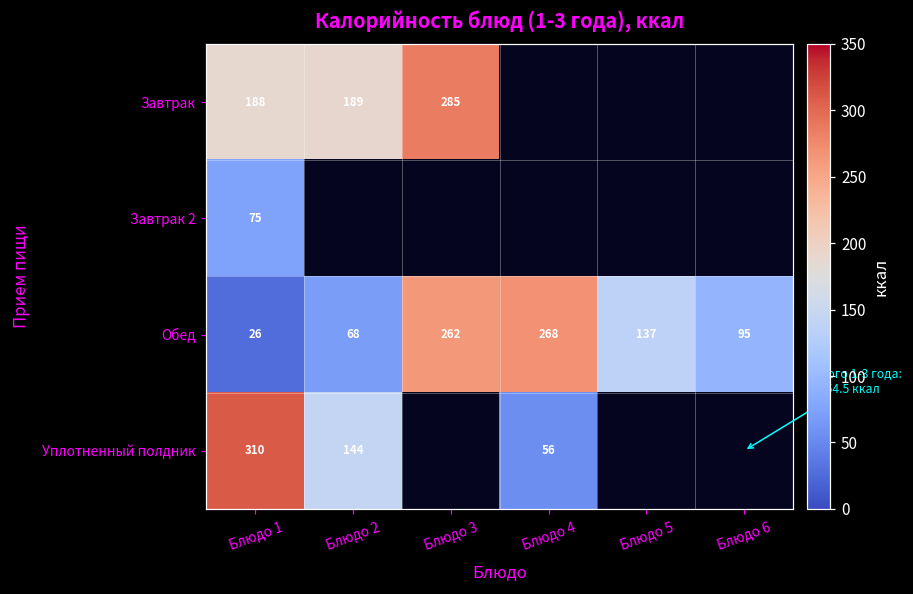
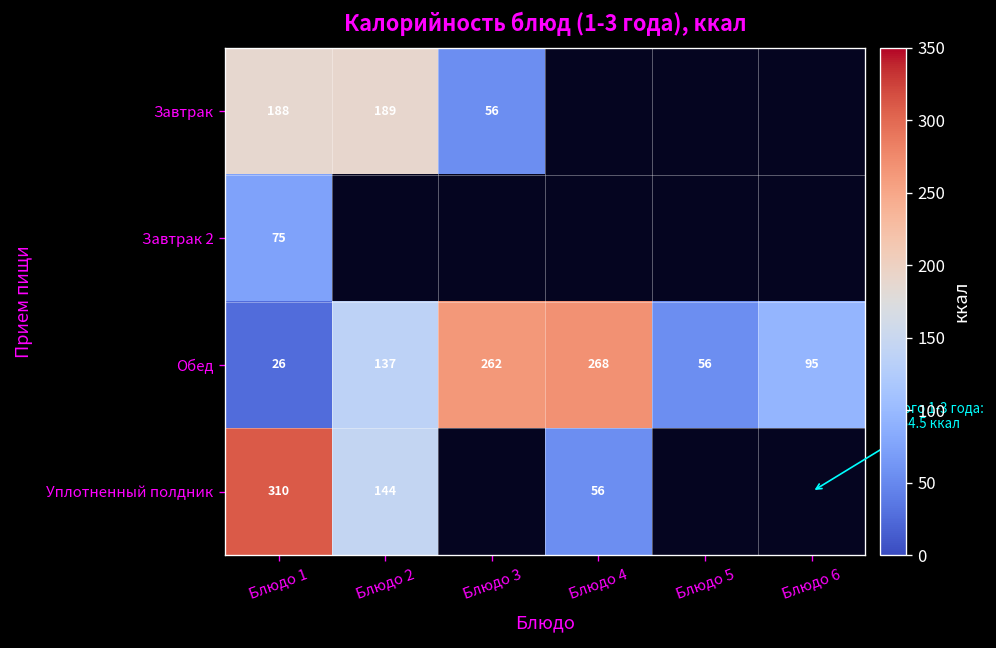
Завтрак, Блюдо 3: 285 -> 56
Обед, Блюдо 2: 68 -> 137
Обед, Блюдо 5: 137 -> 56
